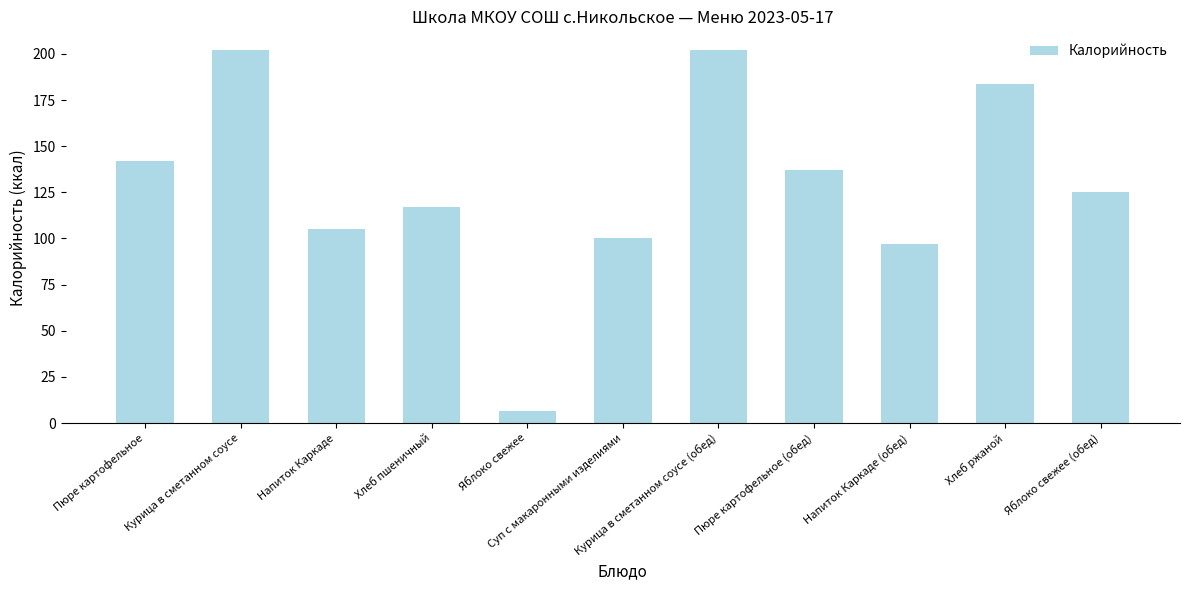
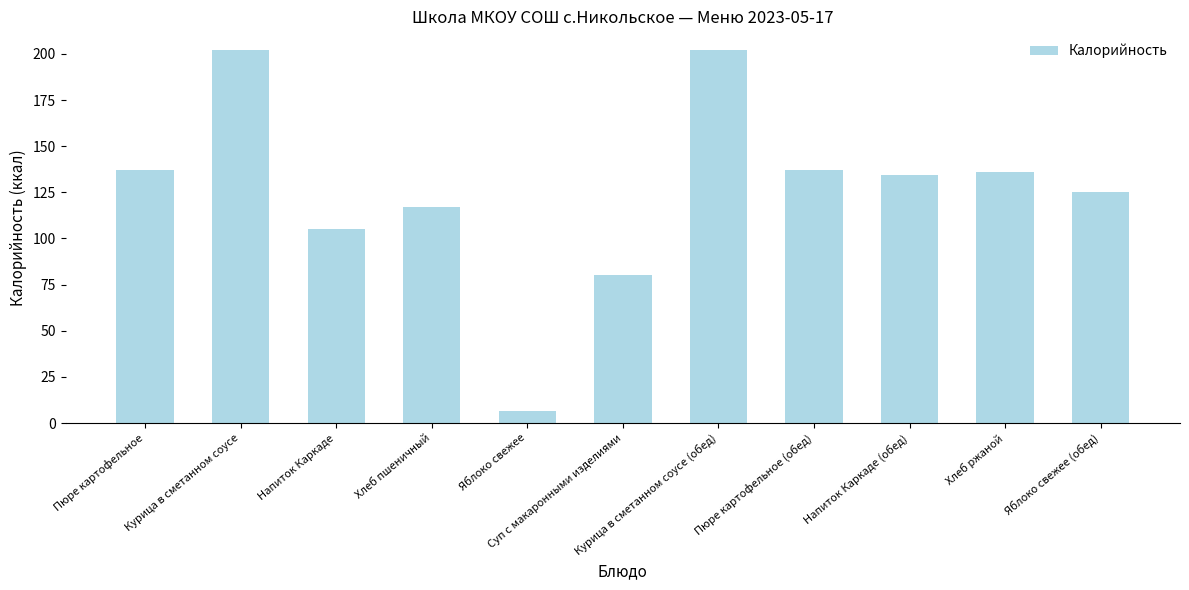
Пюре картофельное: 142 -> 137
Суп с макаронными изделиями: 100 -> 80
Напиток Каркаде (обед): 97 -> 135
Хлеб ржаной: 184 -> 136
